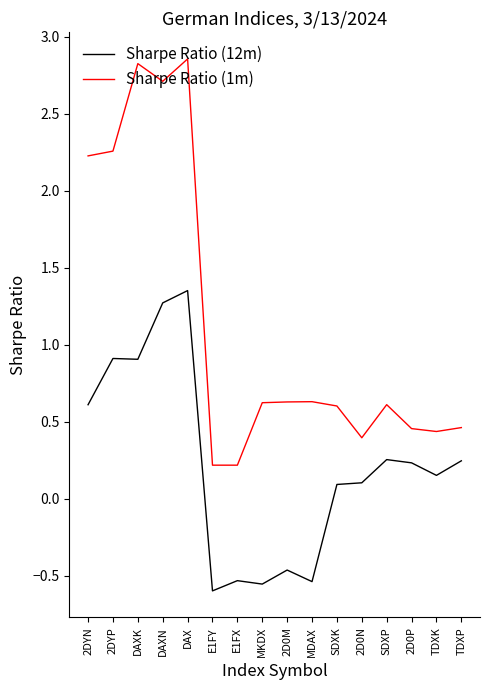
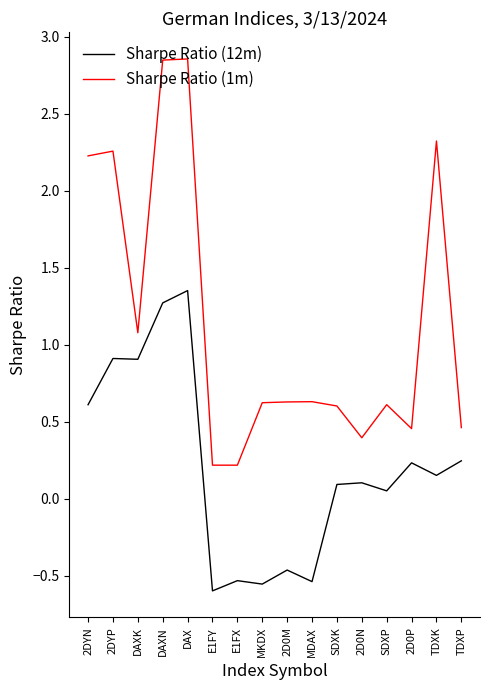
Sharpe Ratio (1m), DAXK: 2.83 -> 1.08
Sharpe Ratio (1m), DAXN: 2.71 -> 2.85
Sharpe Ratio (12m), SDXP: 0.25 -> 0.05
Sharpe Ratio (1m), TDXK: 0.44 -> 2.32
